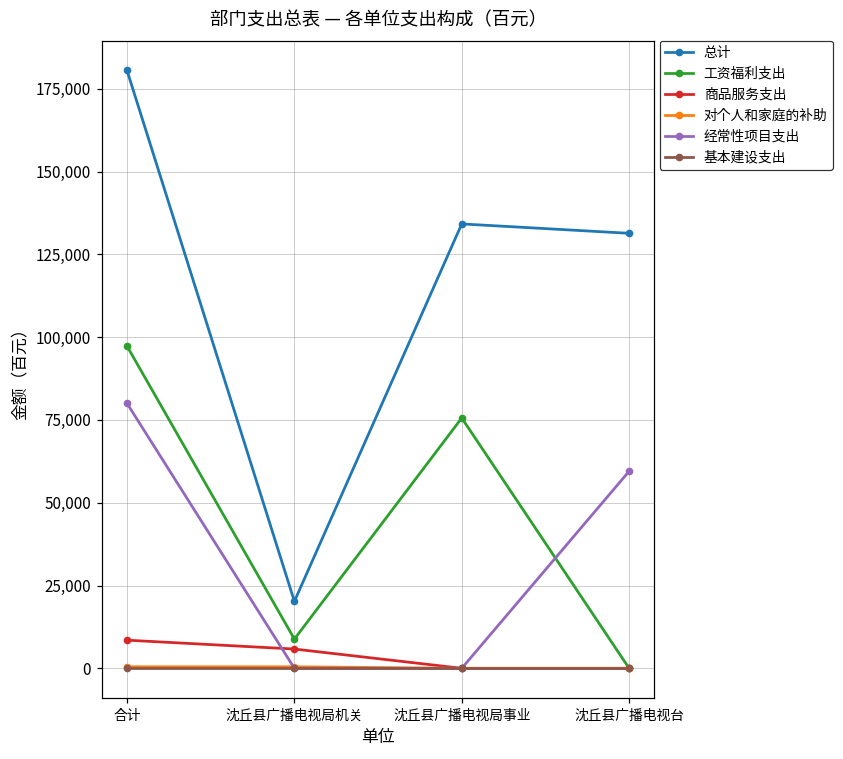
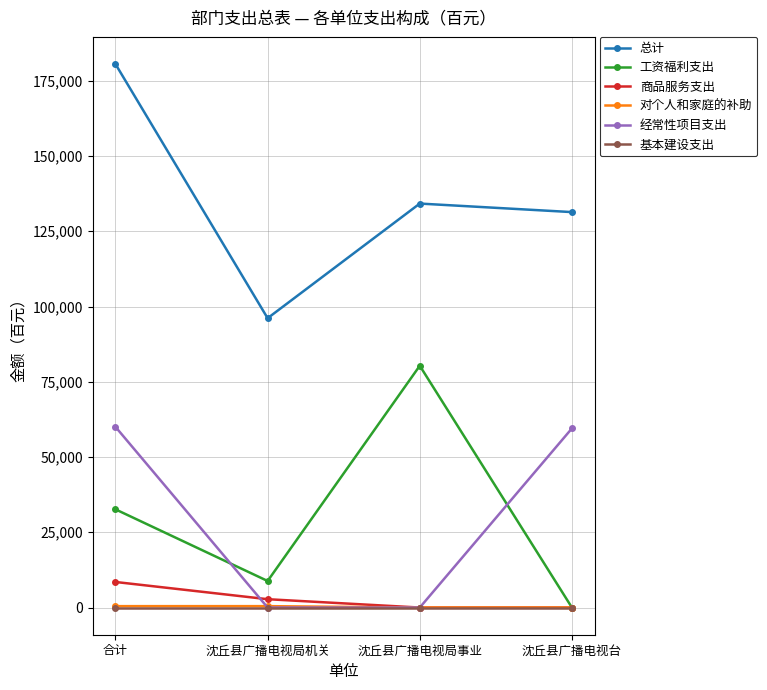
工资福利支出, 合计: 97,000 -> 33,000
经常性项目支出, 合计: 80,000 -> 60,000
总计, 沈丘县广播电视局机关: 20,000 -> 96,000
商品服务支出, 沈丘县广播电视局机关: 6,000 -> 3,000
工资福利支出, 沈丘县广播电视局事业: 76,000 -> 80,000
